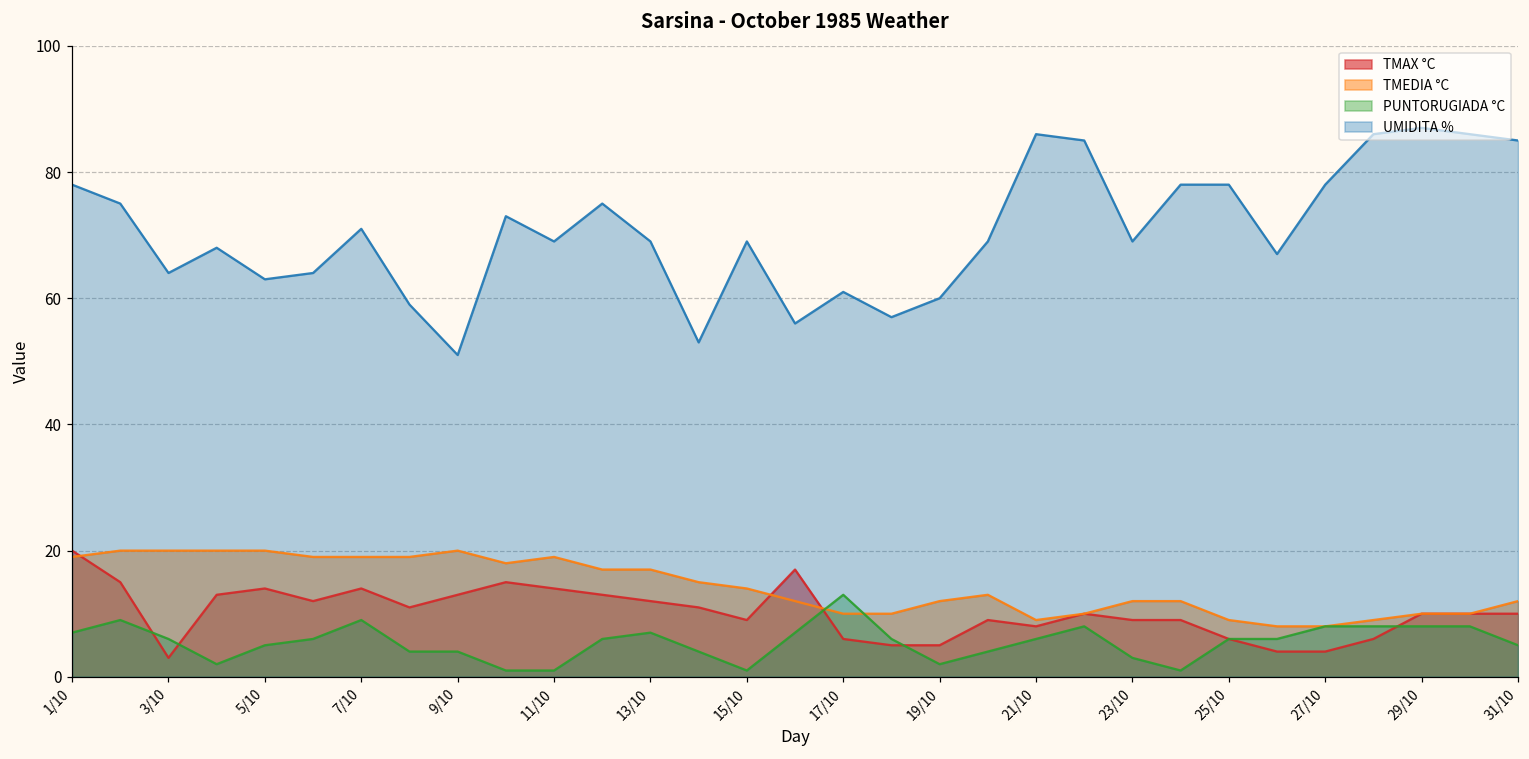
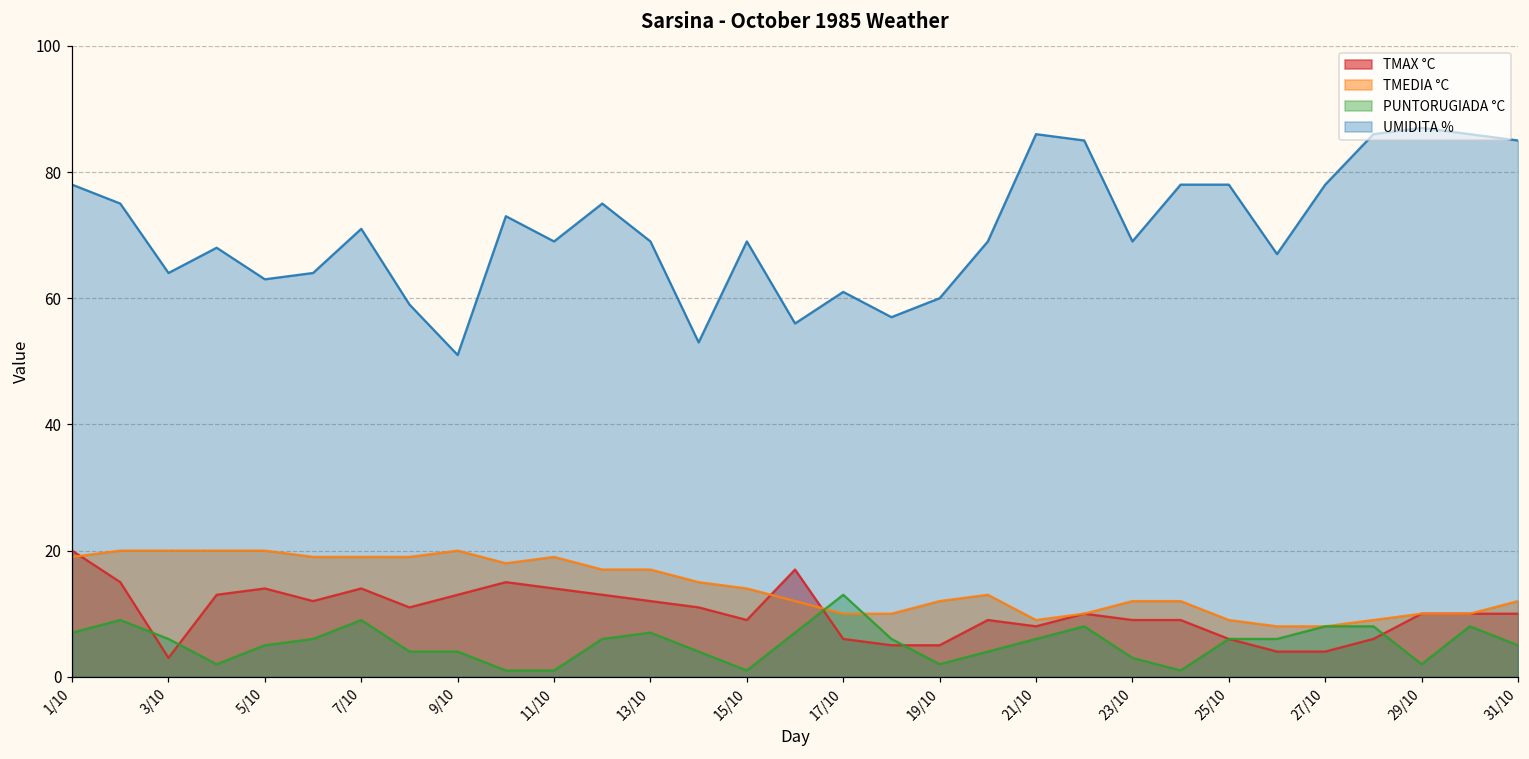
PUNTORUGIADA °C, 29/10: 8 -> 2
